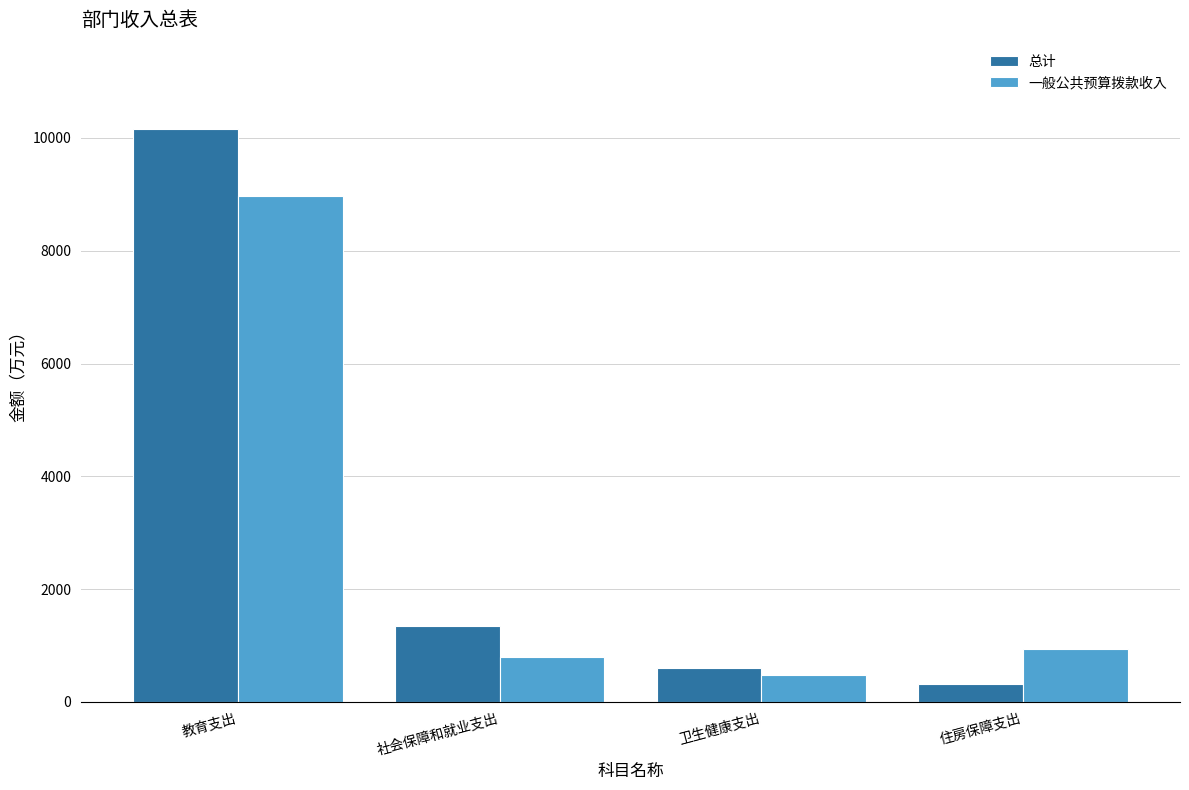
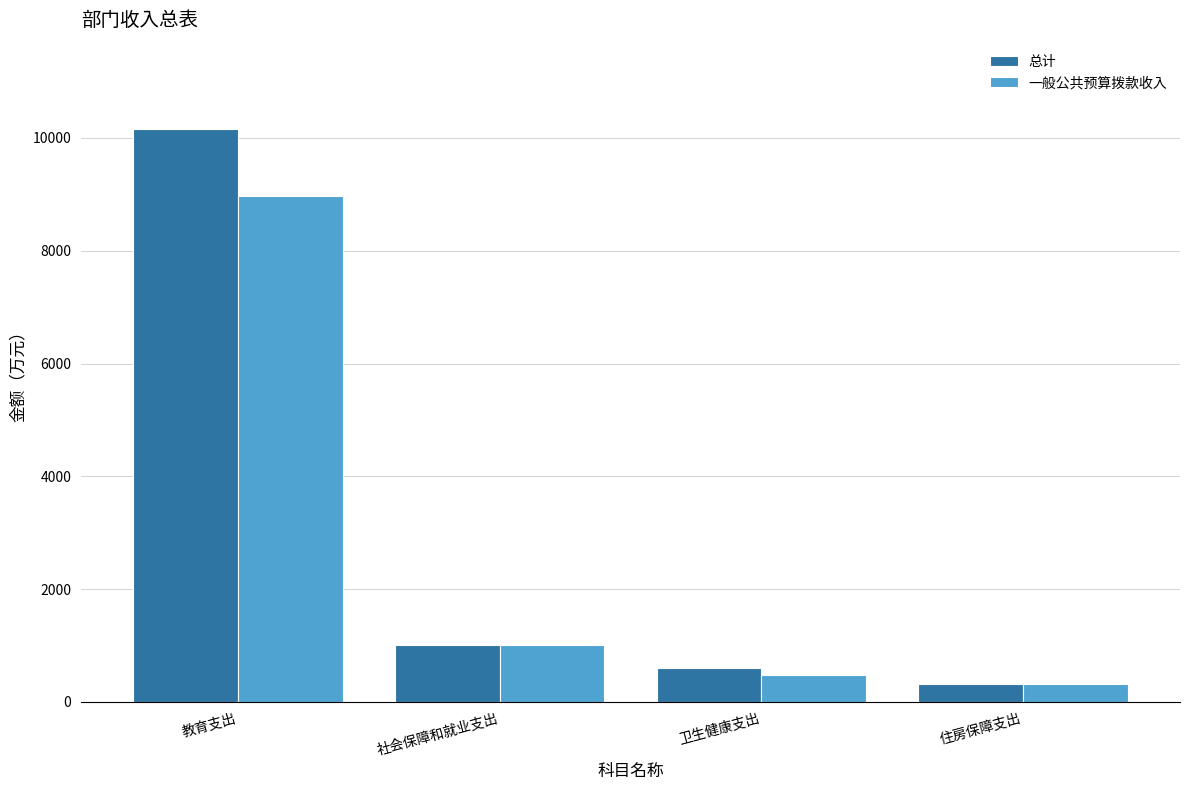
总计, 社会保障和就业支出: 1400 -> 1000
一般公共预算拨款收入, 社会保障和就业支出: 800 -> 1000
一般公共预算拨款收入, 住房保障支出: 900 -> 300
